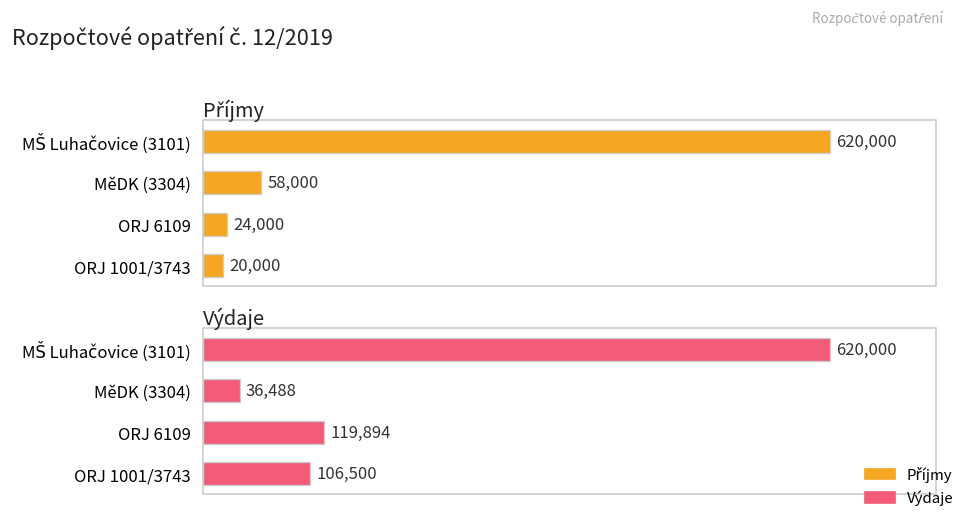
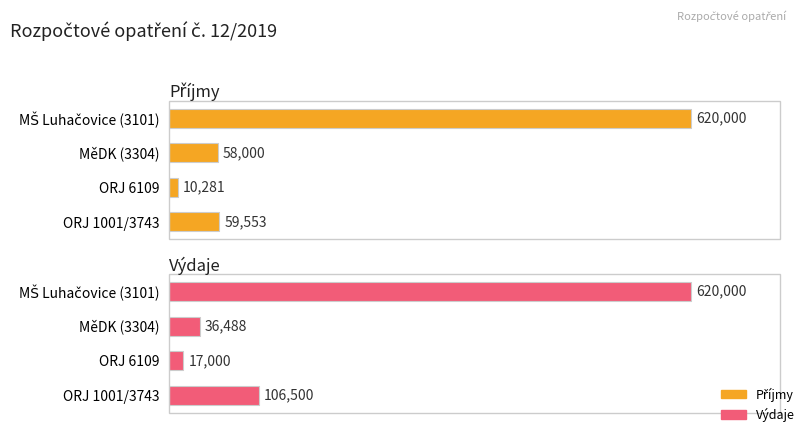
Příjmy, ORJ 6109: 24,000 -> 10,281
Příjmy, ORJ 1001/3743: 20,000 -> 59,553
Výdaje, ORJ 6109: 119,894 -> 17,000
